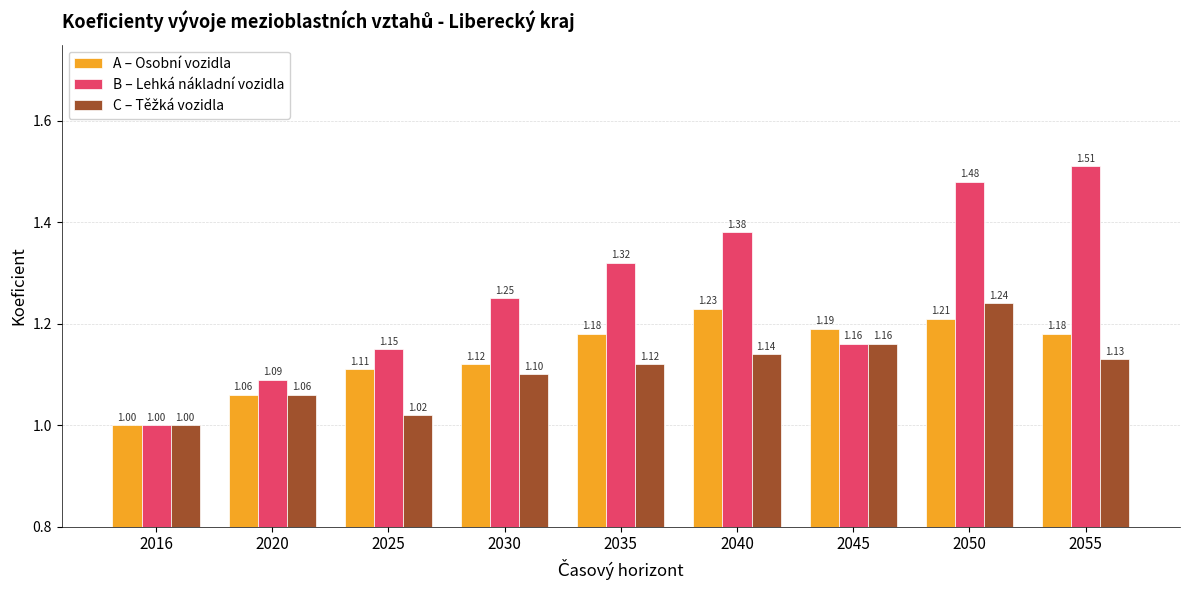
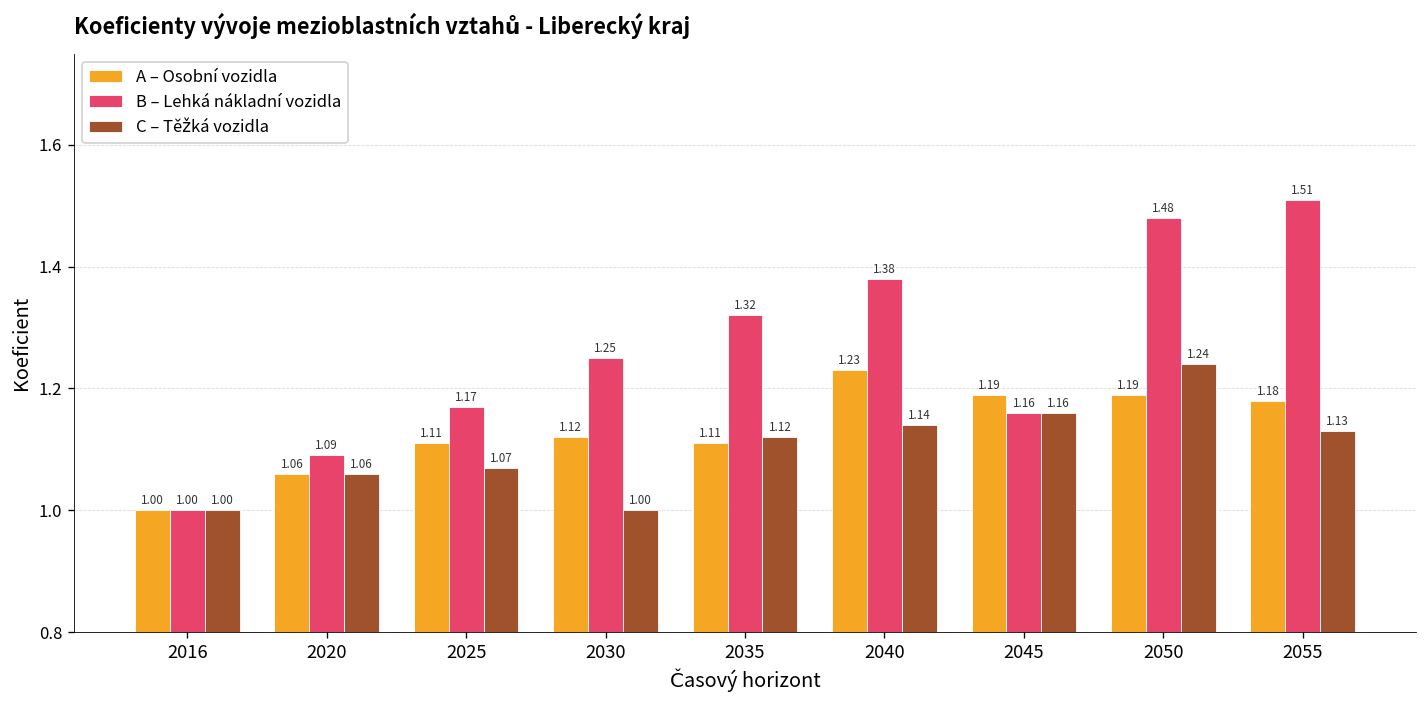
B – Lehká nákladní vozidla, 2025: 1.15 -> 1.17
C – Těžká vozidla, 2025: 1.02 -> 1.07
C – Těžká vozidla, 2030: 1.10 -> 1.00
A – Osobní vozidla, 2035: 1.18 -> 1.11
A – Osobní vozidla, 2050: 1.21 -> 1.19
